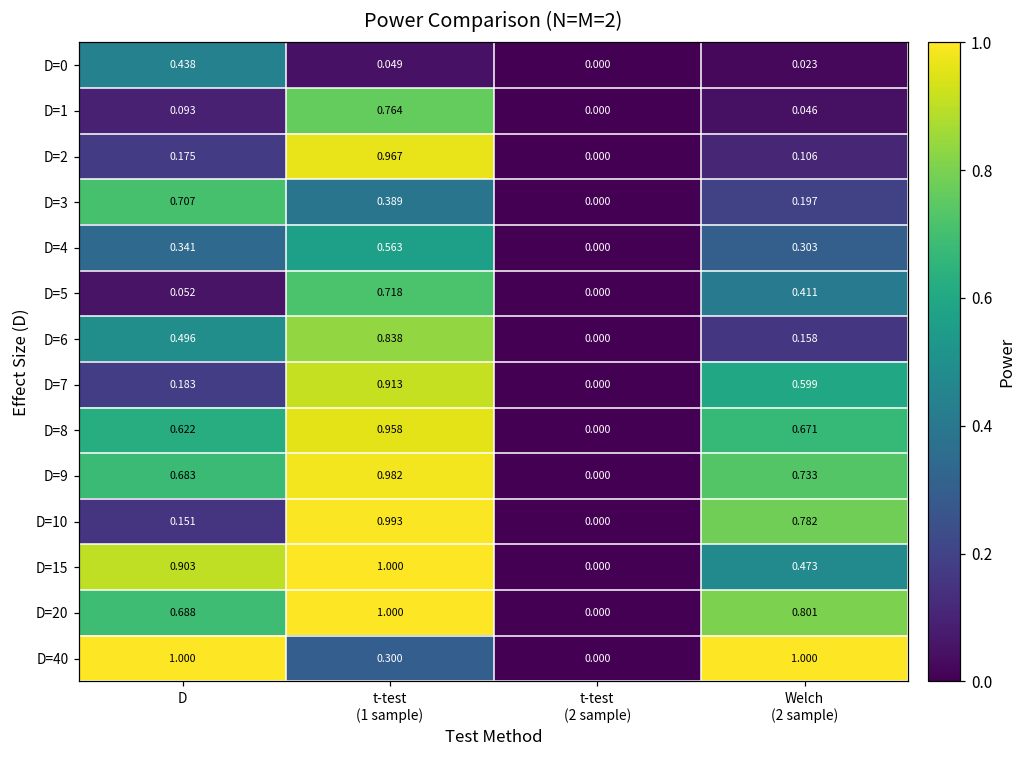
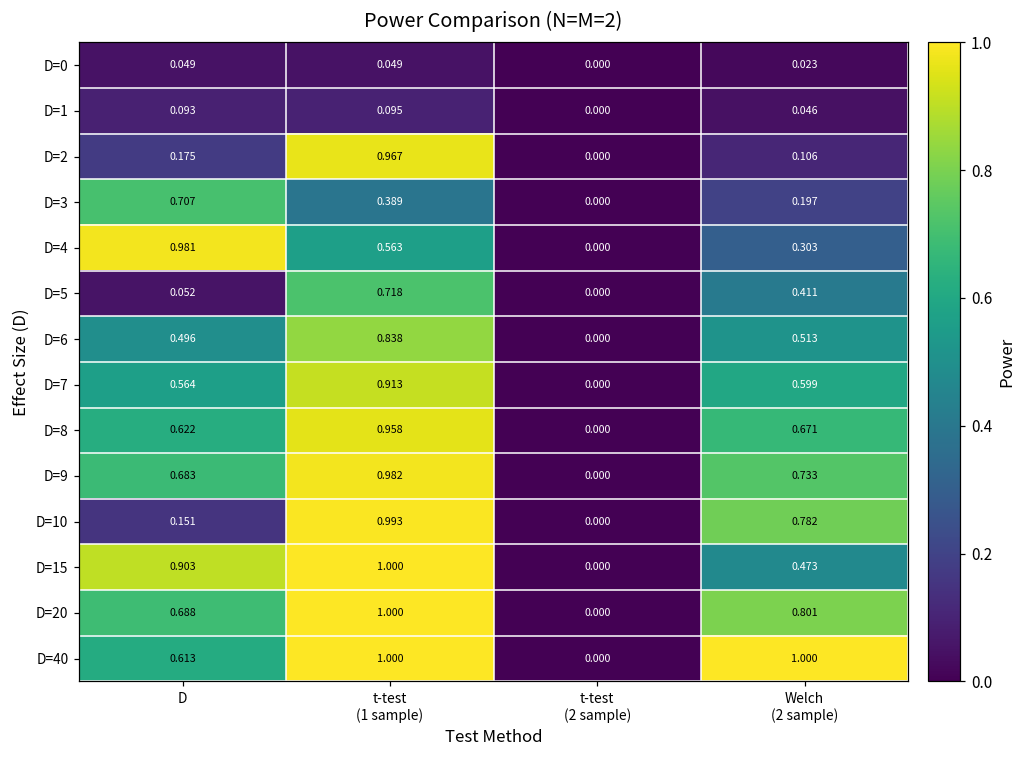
D=0, D: 0.438 -> 0.049
D=1, t-test (1 sample): 0.764 -> 0.095
D=4, D: 0.341 -> 0.981
D=6, Welch (2 sample): 0.158 -> 0.513
D=7, D: 0.183 -> 0.564
D=40, D: 1.000 -> 0.613
D=40, t-test (1 sample): 0.300 -> 1.000
